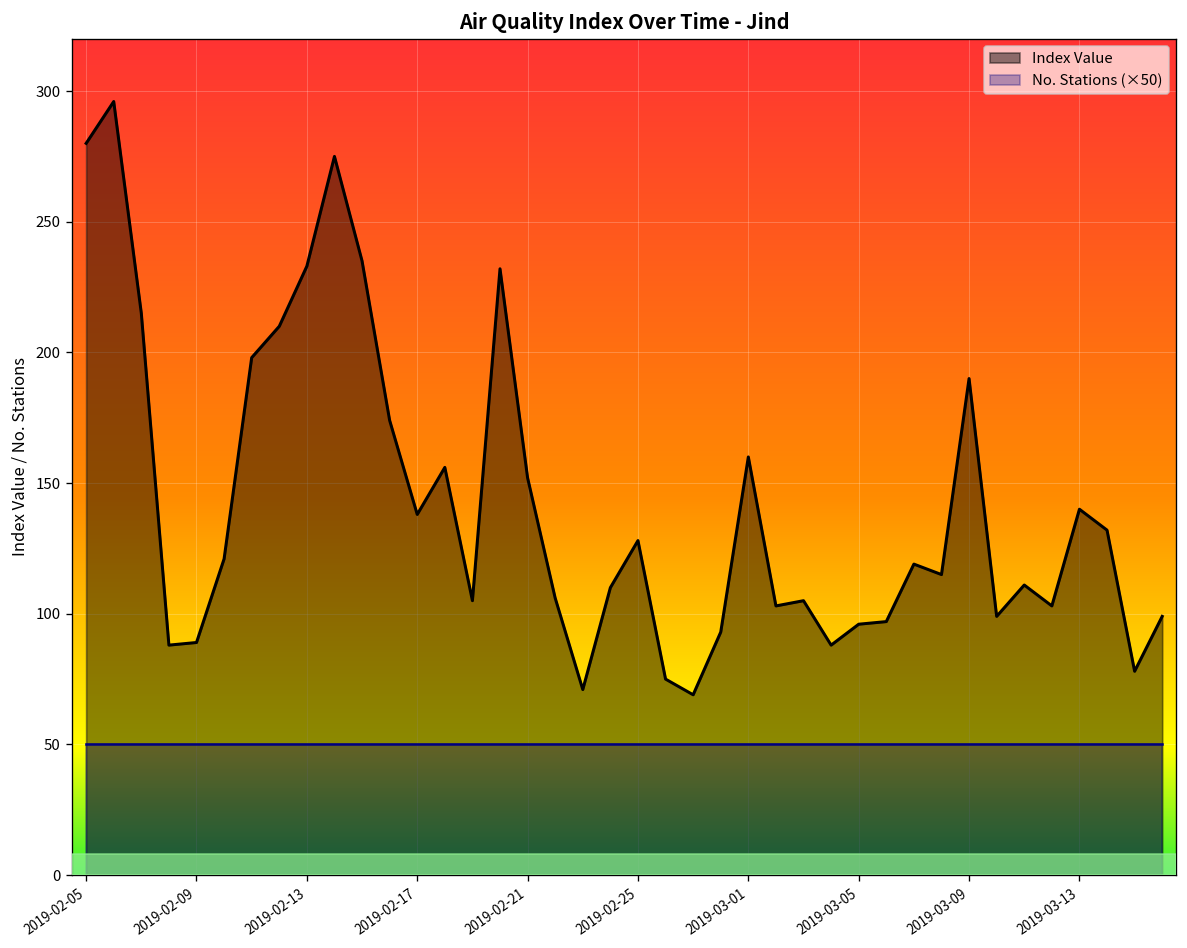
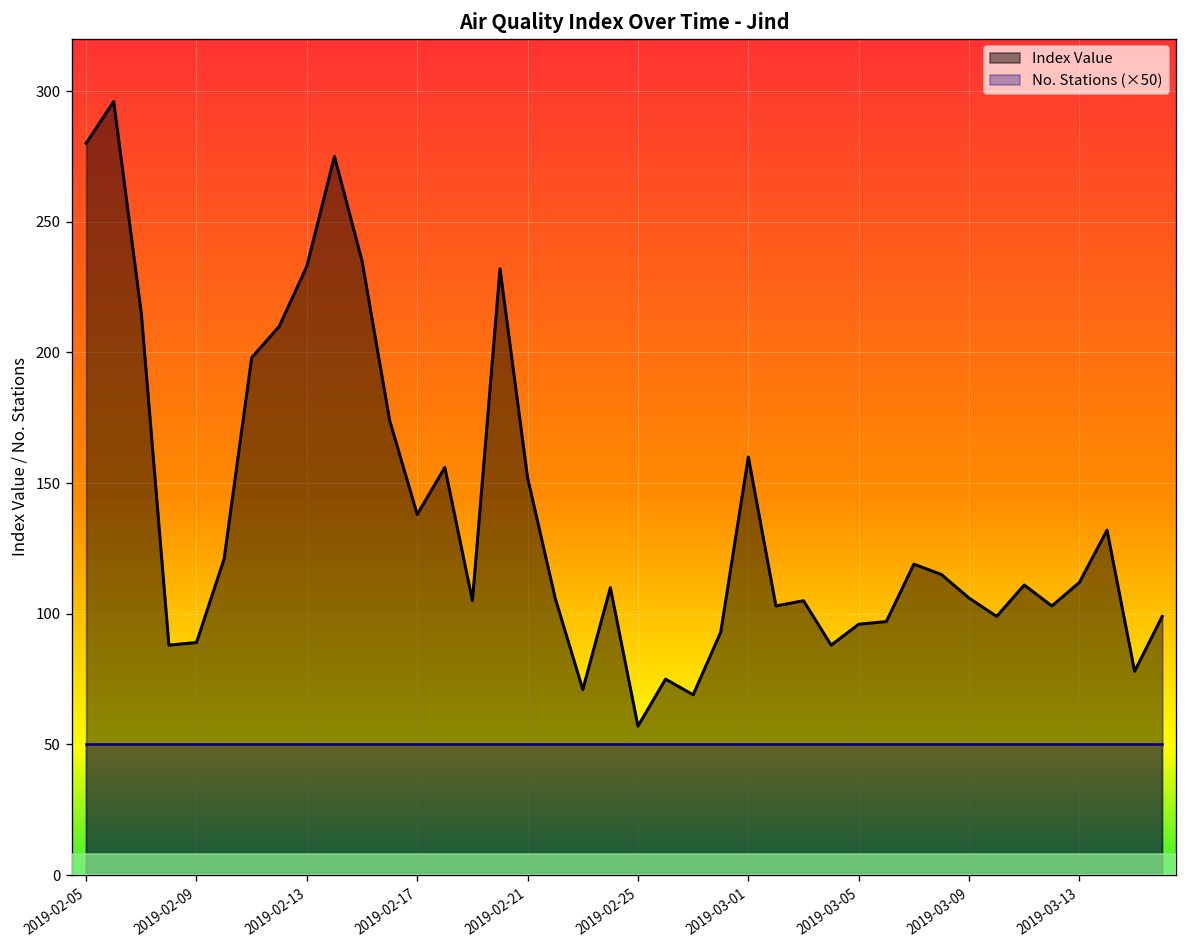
Index Value, 2019-02-25: 128 -> 57
Index Value, 2019-03-09: 190 -> 106
Index Value, 2019-03-13: 140 -> 112
